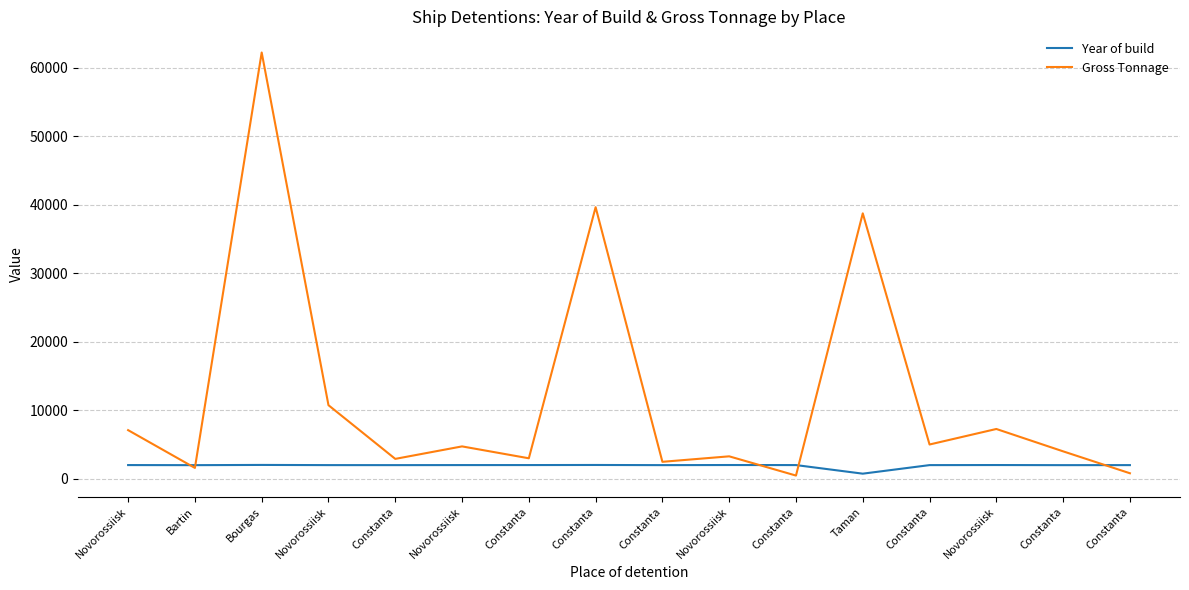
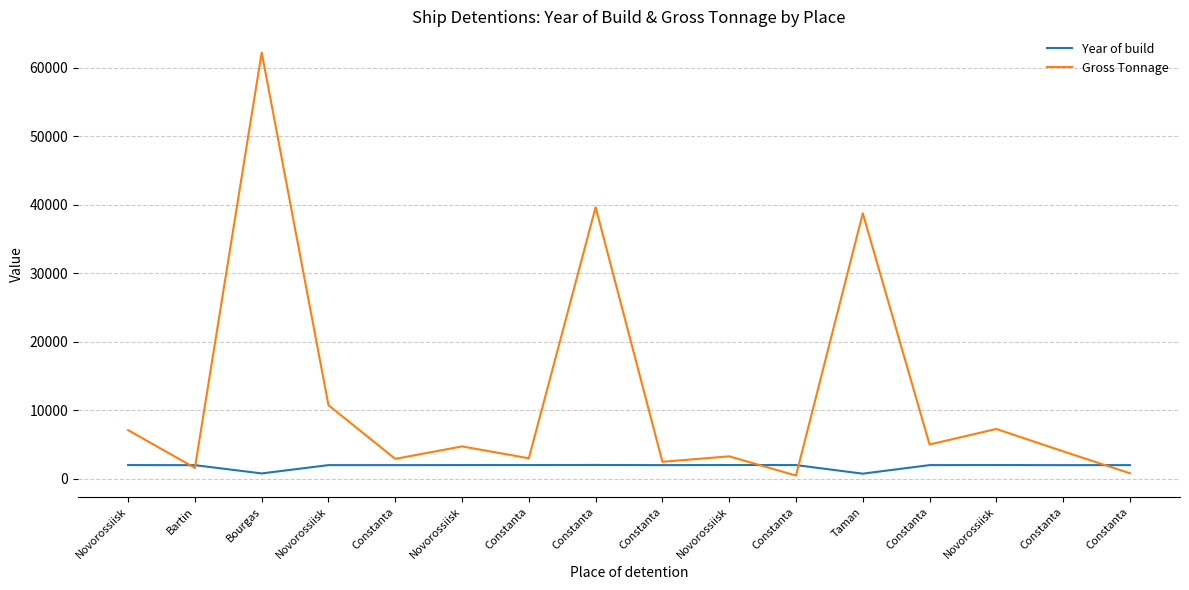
Year of build, Bourgas: 2000 -> 1000
